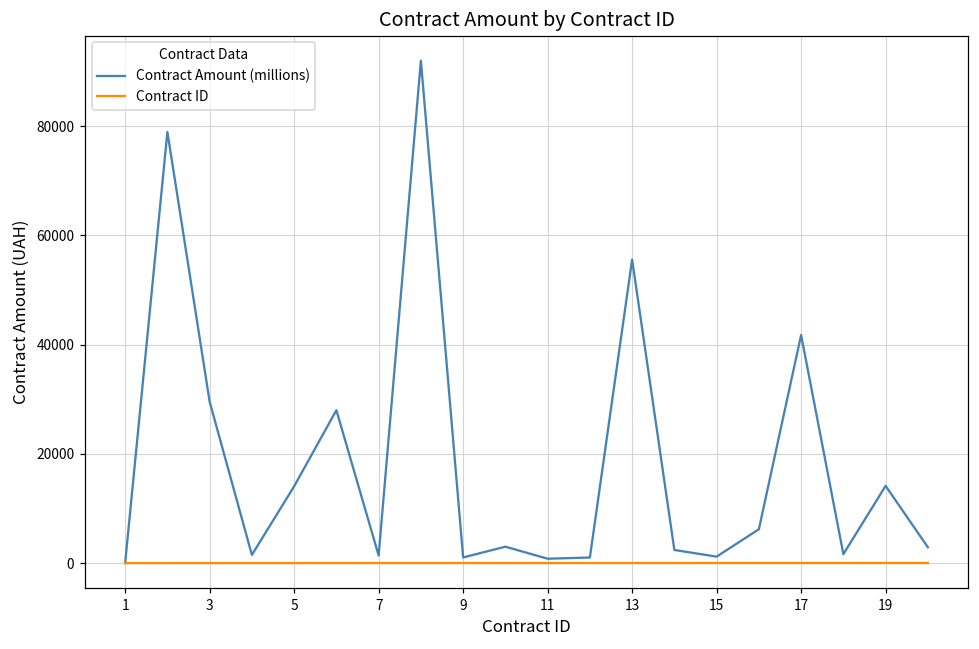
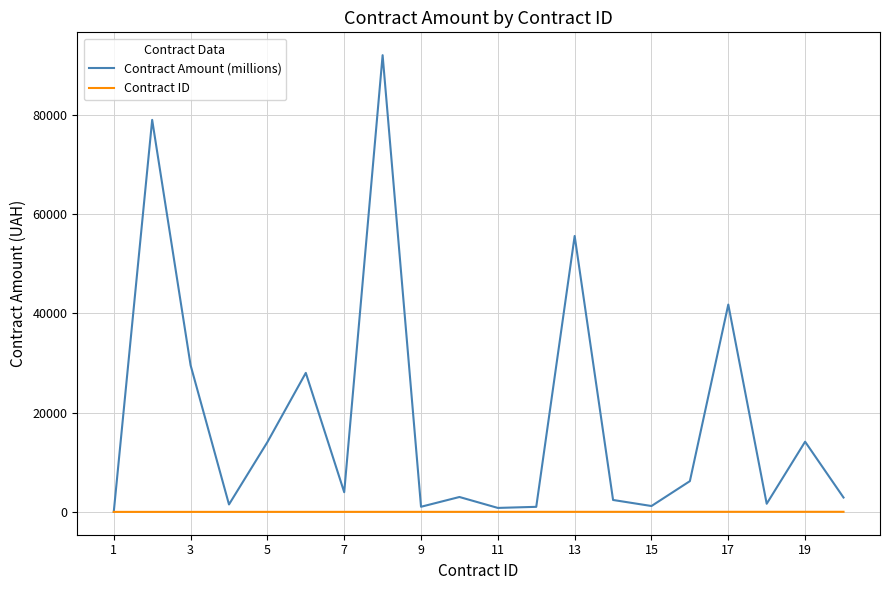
Contract Amount (millions), 7: 1000 -> 4000
